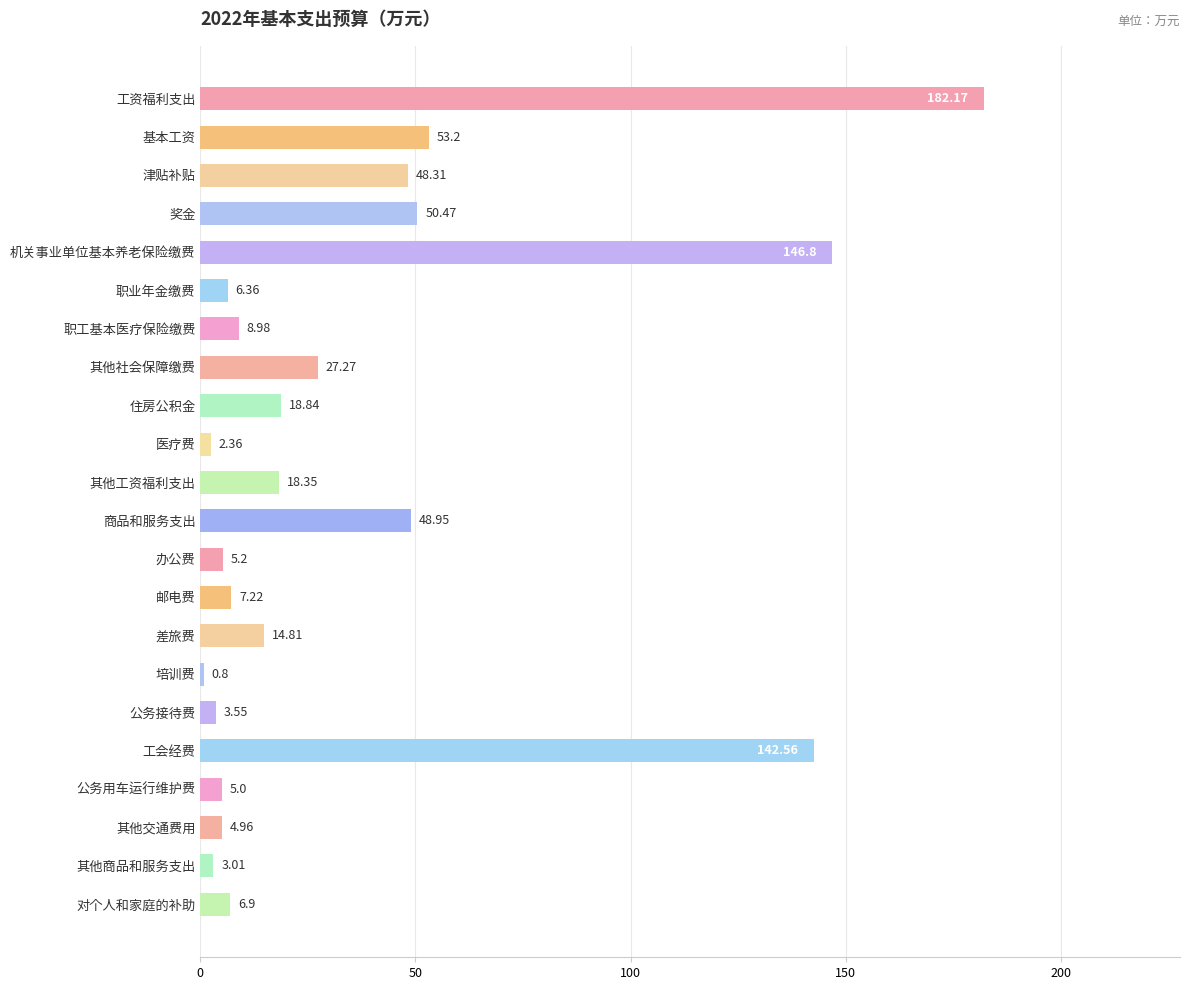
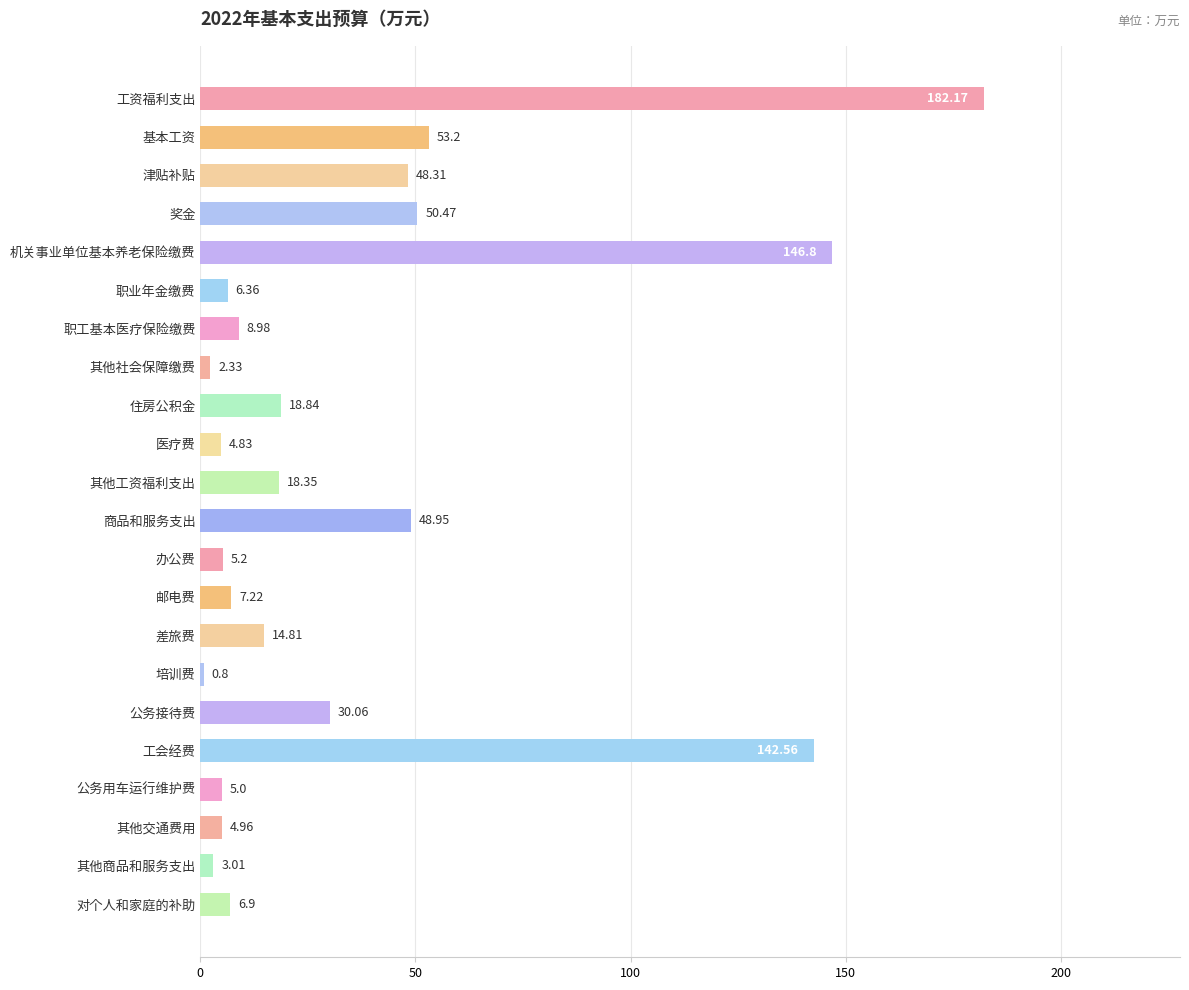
其他社会保障缴费: 27.27 -> 2.33
医疗费: 2.36 -> 4.83
公务接待费: 3.55 -> 30.06
